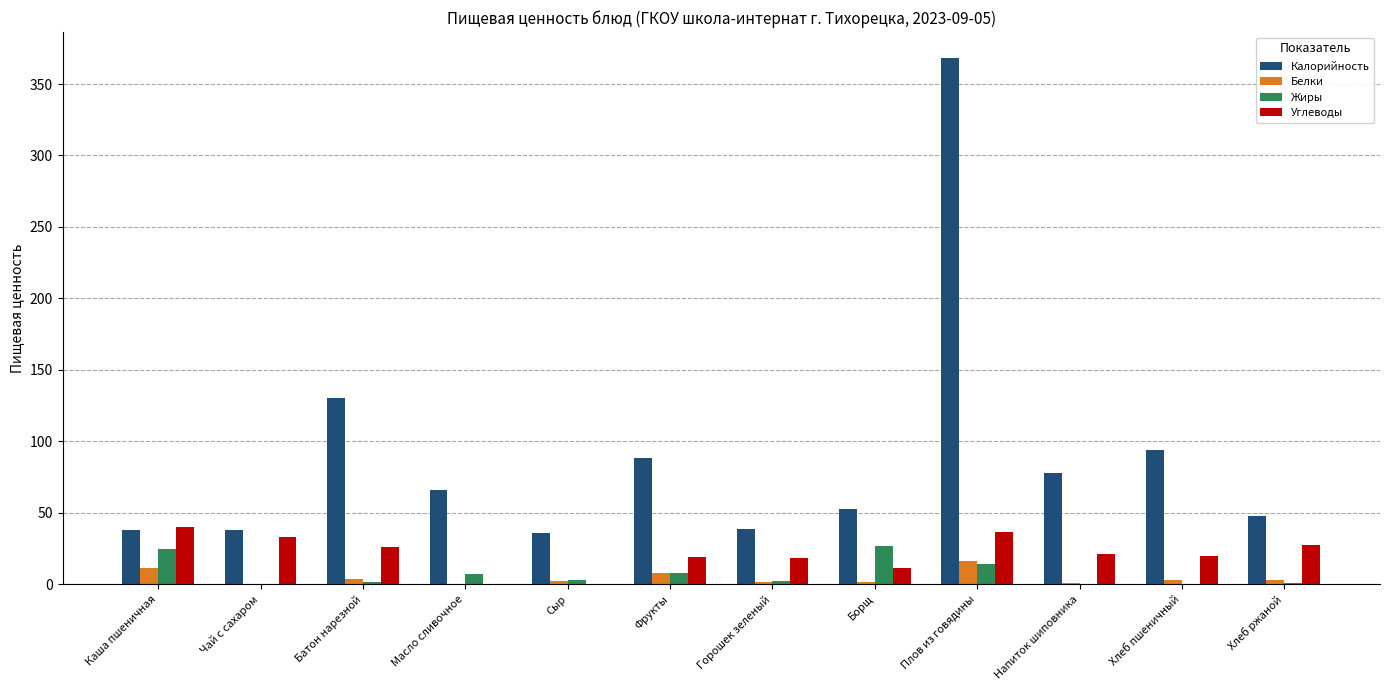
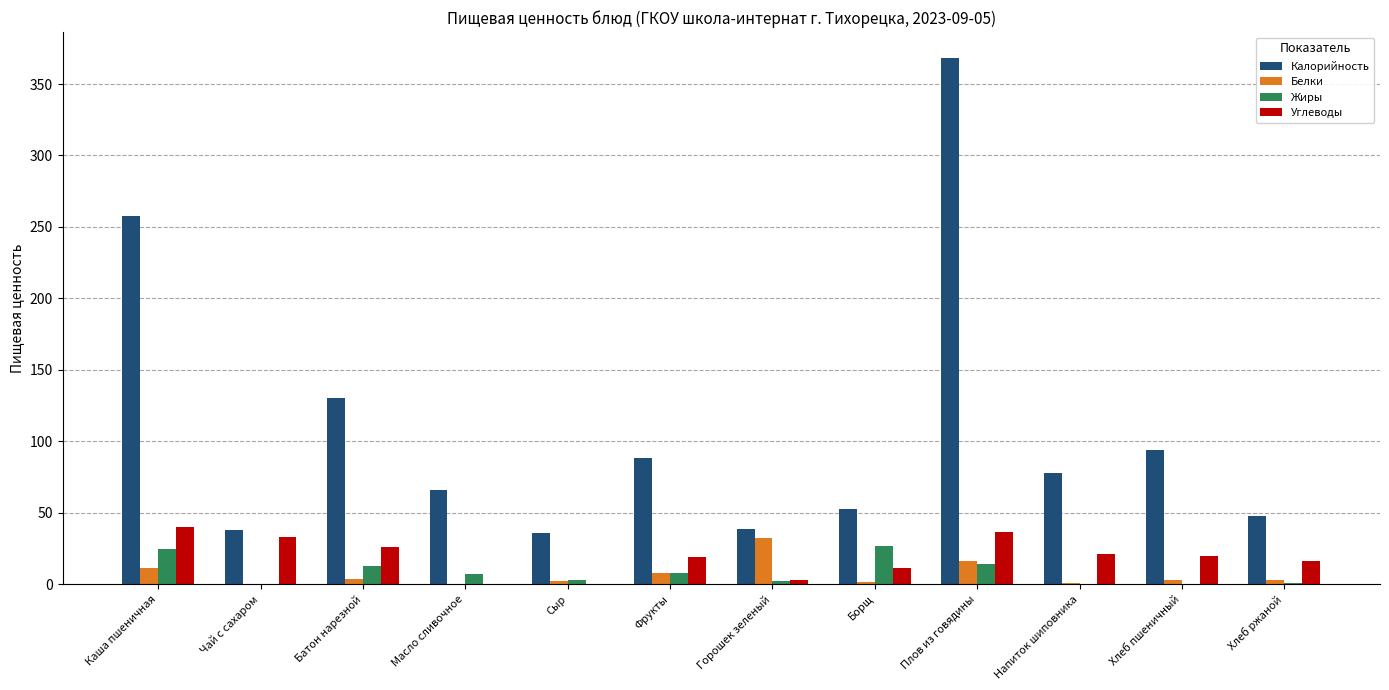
Калорийность, Каша пшеничная: 38 -> 257
Жиры, Батон нарезной: 1 -> 12
Белки, Горошек зеленый: 2 -> 32
Углеводы, Горошек зеленый: 18 -> 3
Углеводы, Хлеб ржаной: 27 -> 16
